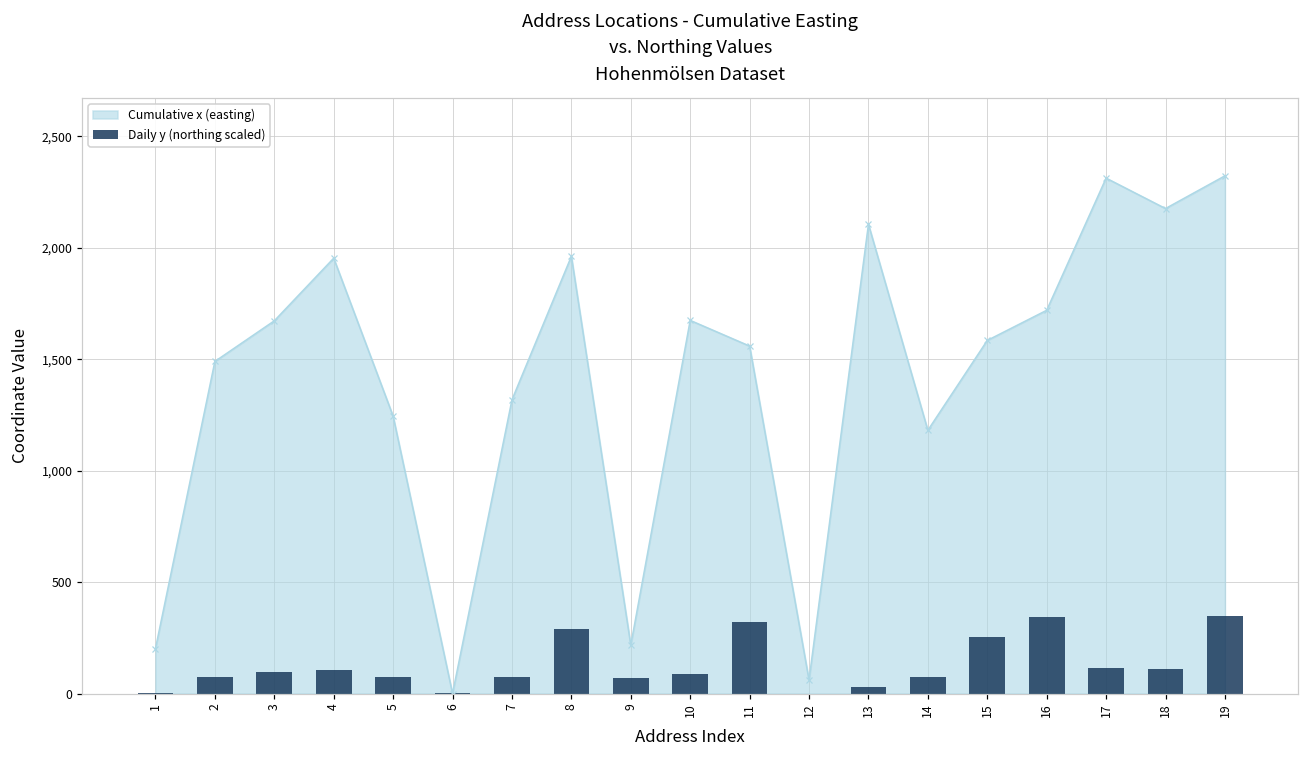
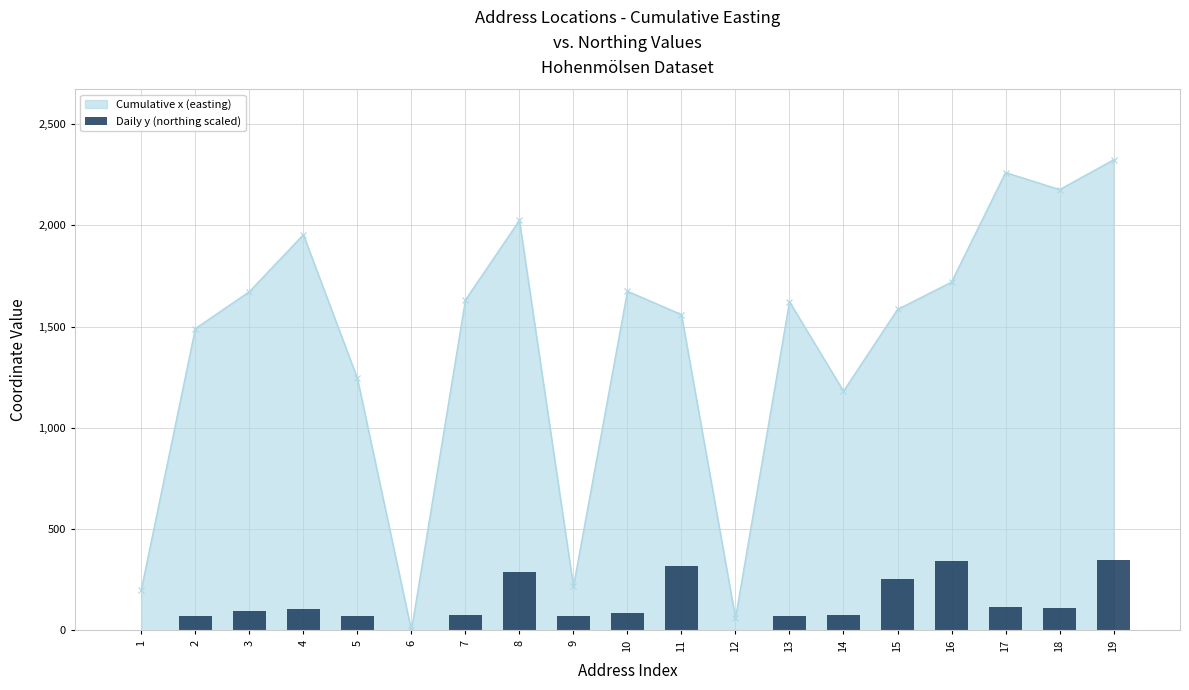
Cumulative x (easting), 7: 1,320 -> 1,630
Cumulative x (easting), 8: 1,960 -> 2,020
Cumulative x (easting), 13: 2,110 -> 1,620
Daily y (northing scaled), 13: 30 -> 70
Cumulative x (easting), 17: 2,310 -> 2,260
